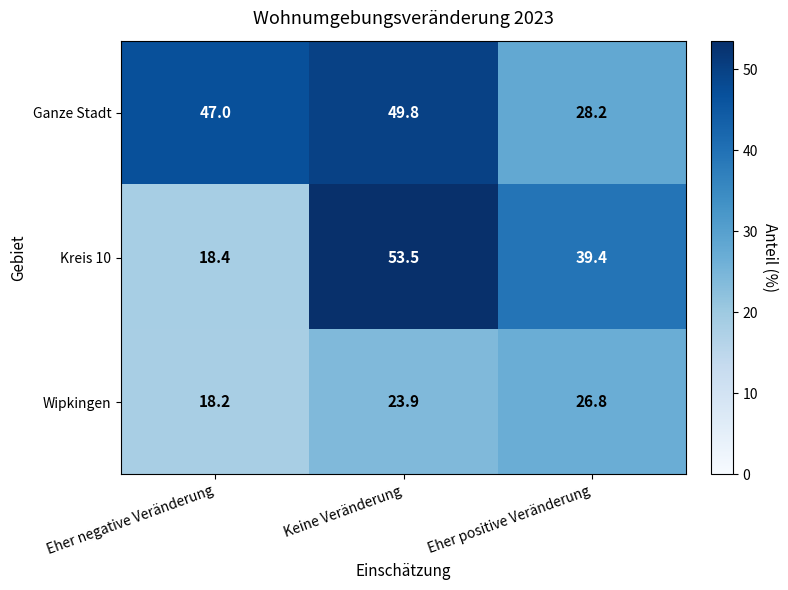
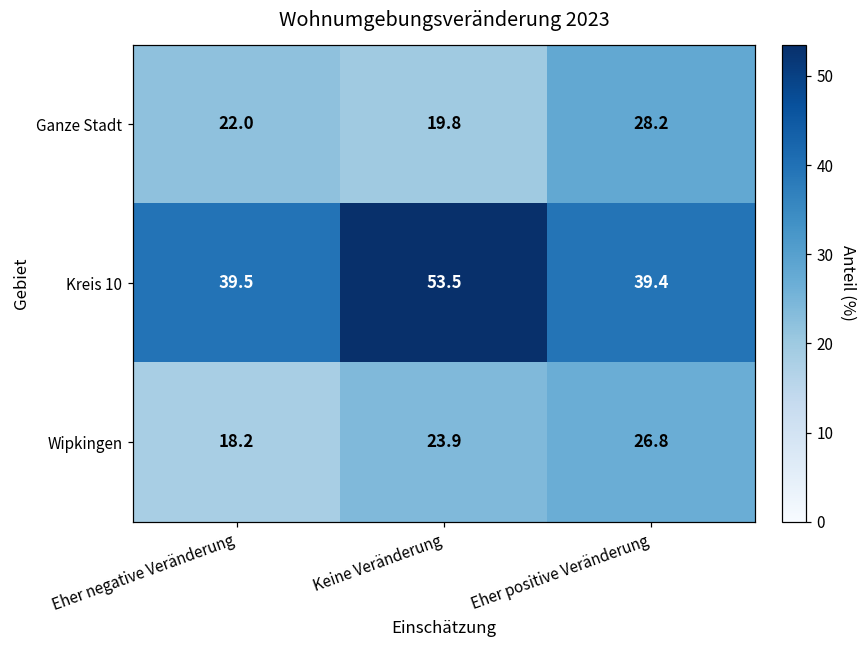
Ganze Stadt, Eher negative Veränderung: 47.0 -> 22.0
Ganze Stadt, Keine Veränderung: 49.8 -> 19.8
Kreis 10, Eher negative Veränderung: 18.4 -> 39.5
